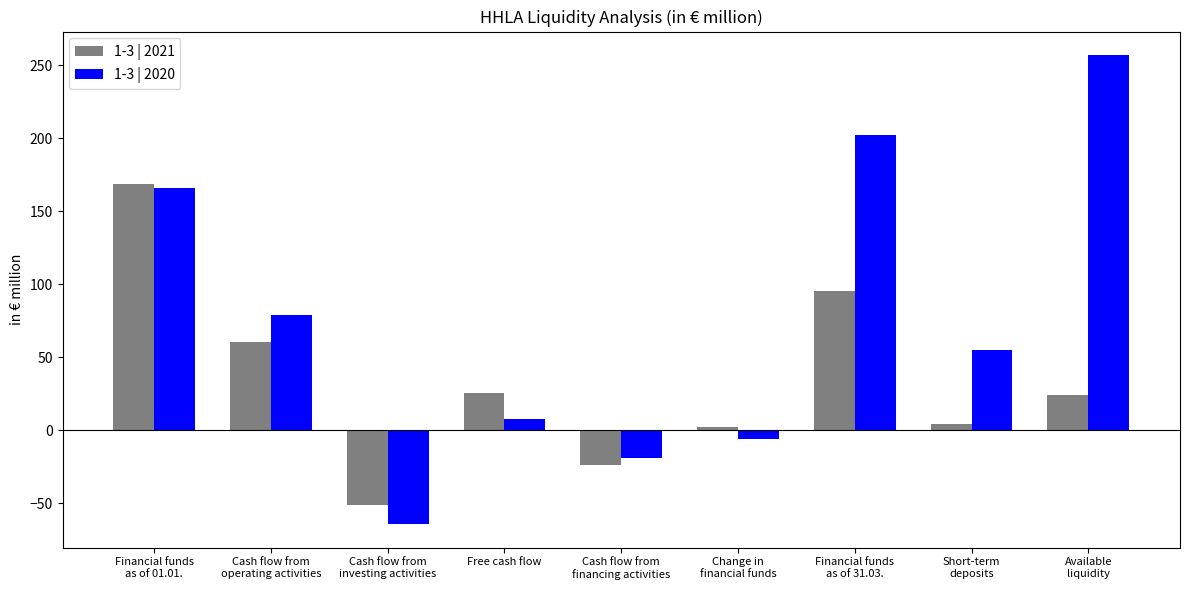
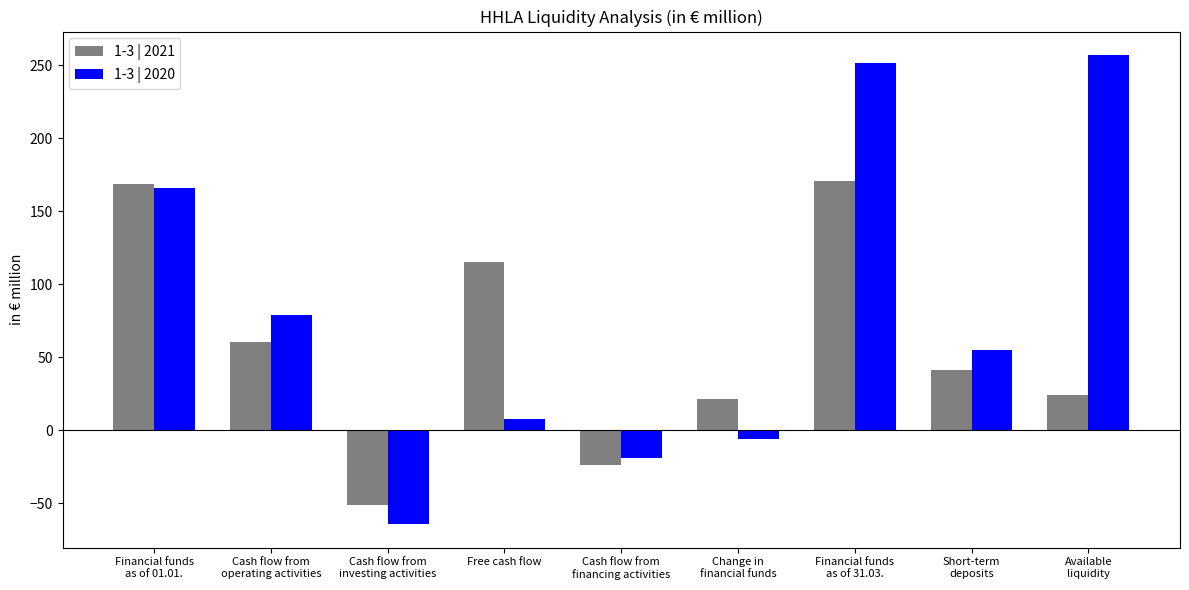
1-3 | 2021, Free cash flow: 26 -> 115
1-3 | 2021, Change in financial funds: 2 -> 21
1-3 | 2021, Financial funds as of 31.03.: 95 -> 171
1-3 | 2020, Financial funds as of 31.03.: 202 -> 252
1-3 | 2021, Short-term deposits: 5 -> 41
